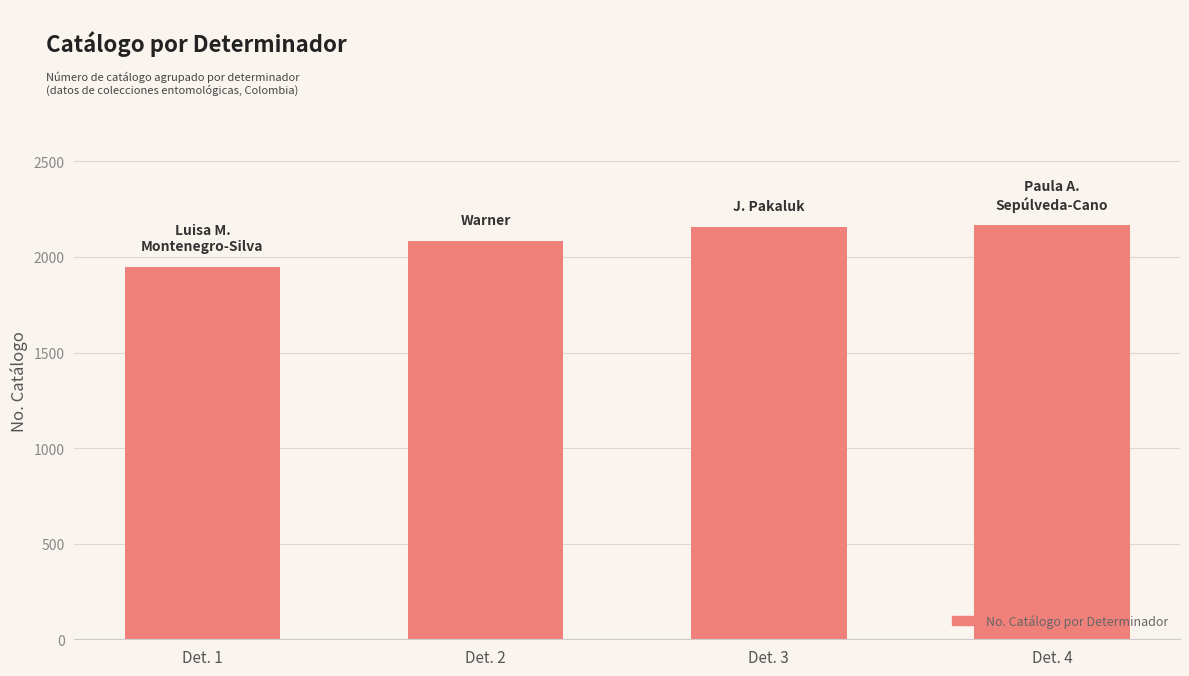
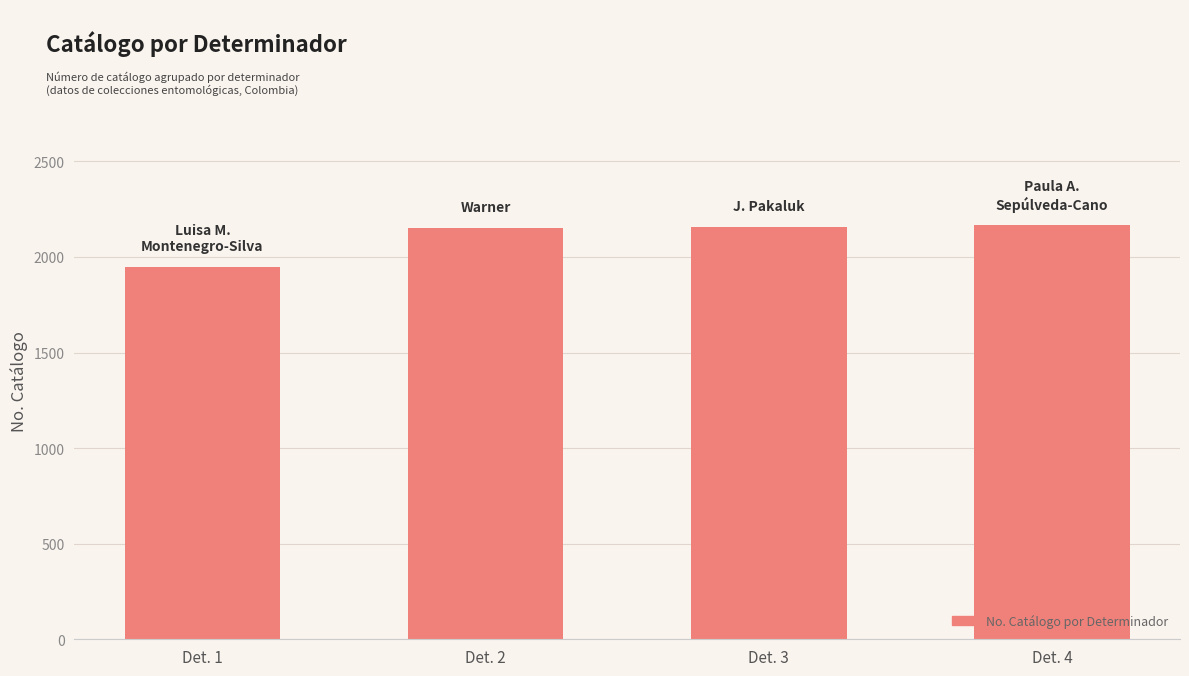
Det. 2: 2080 -> 2150
